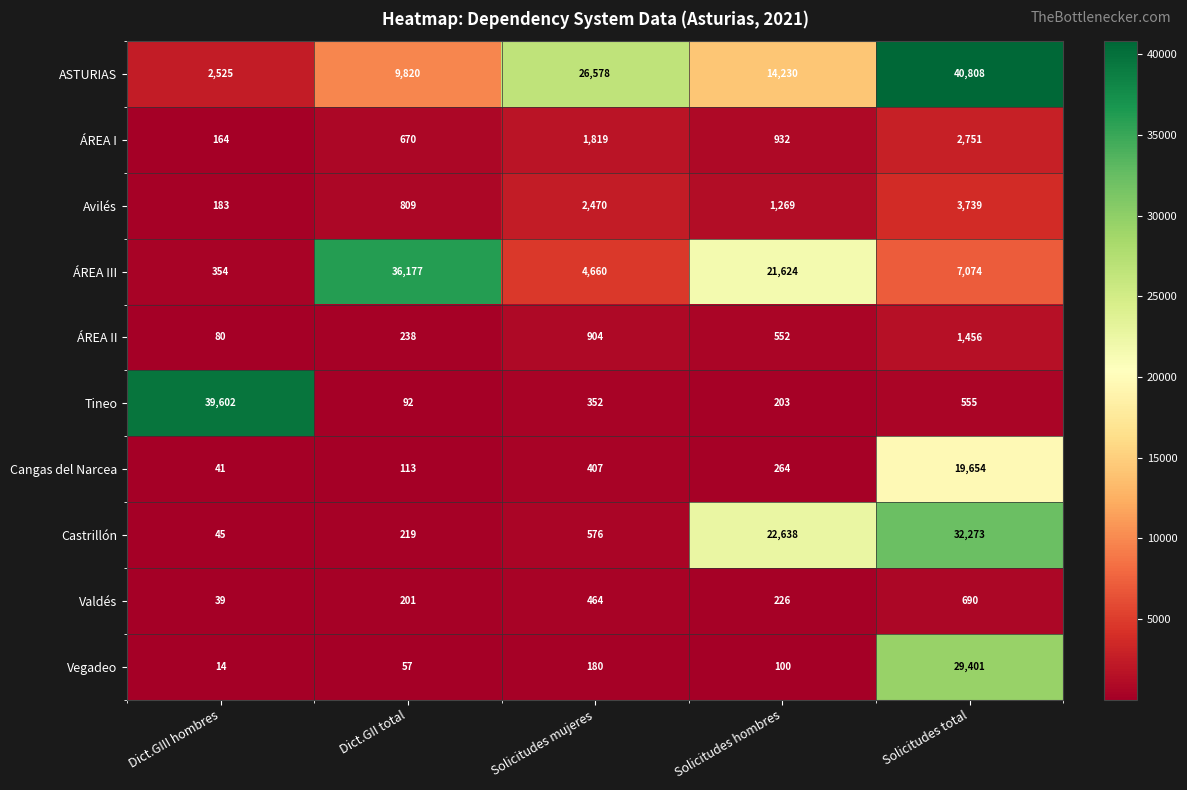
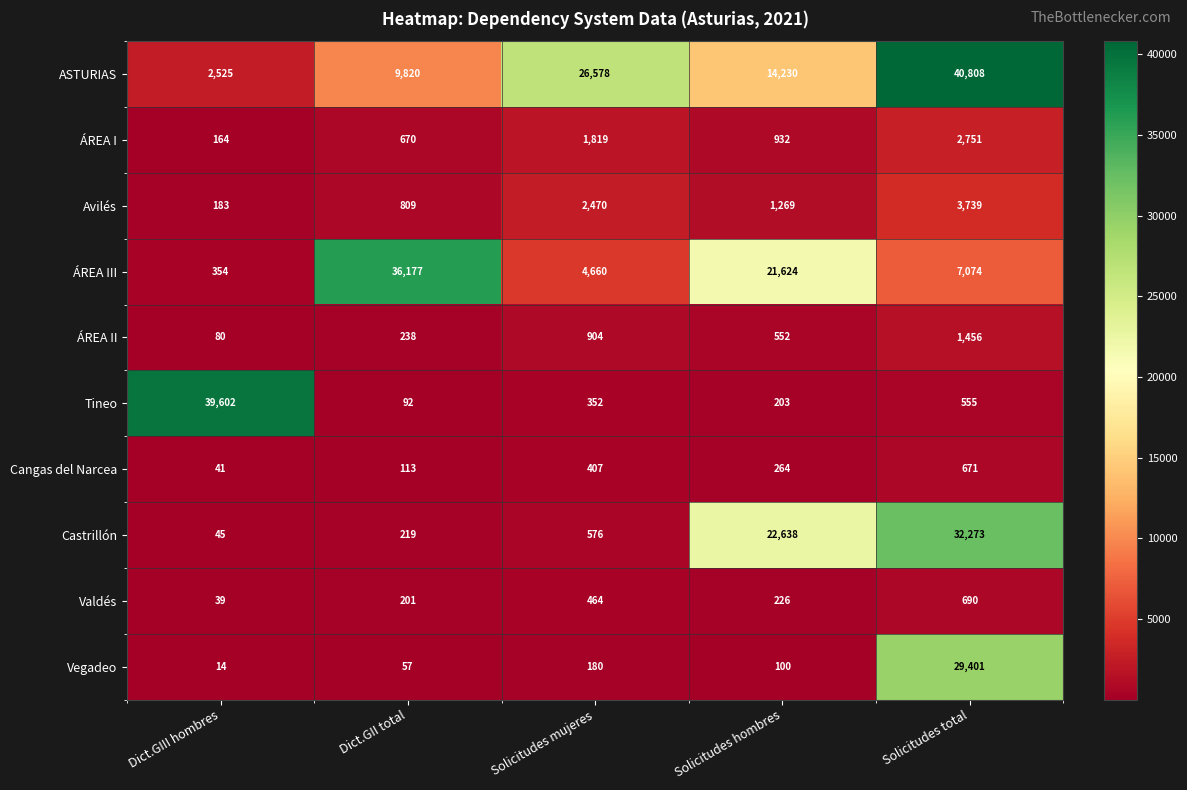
Cangas del Narcea, Solicitudes total: 19,654 -> 671
